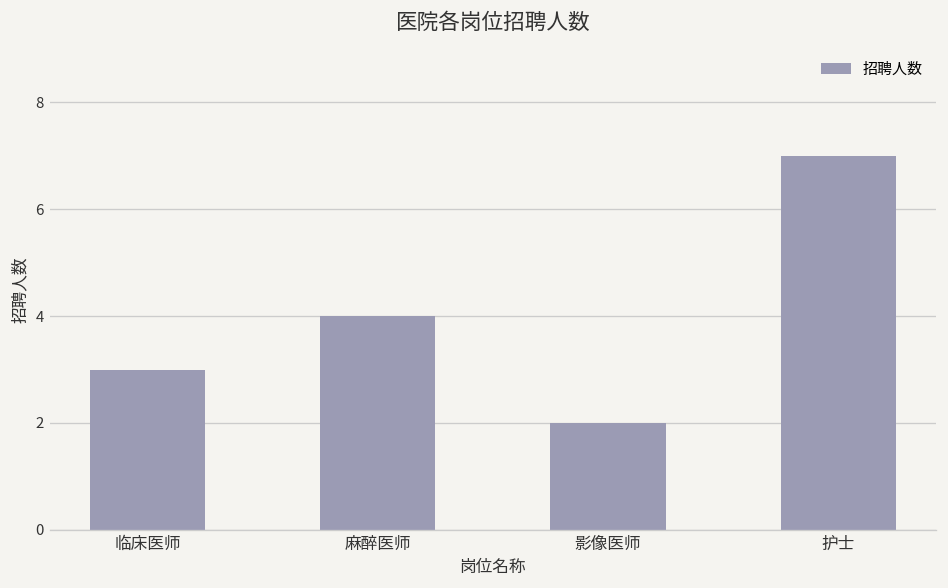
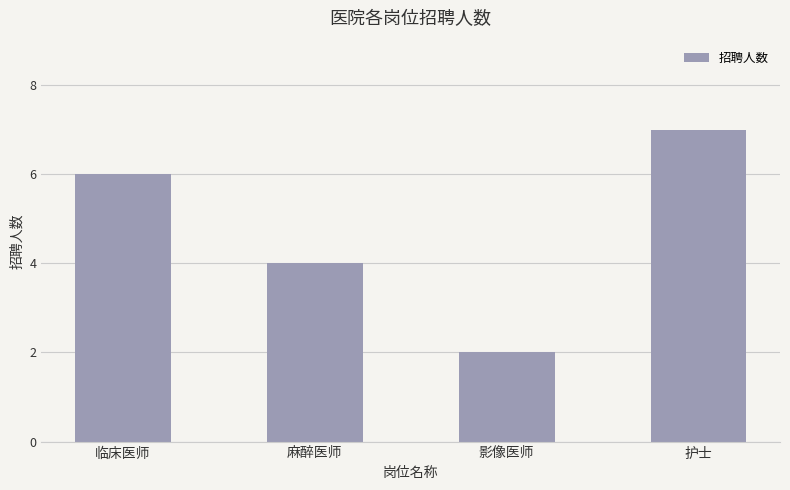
临床医师: 3 -> 6
